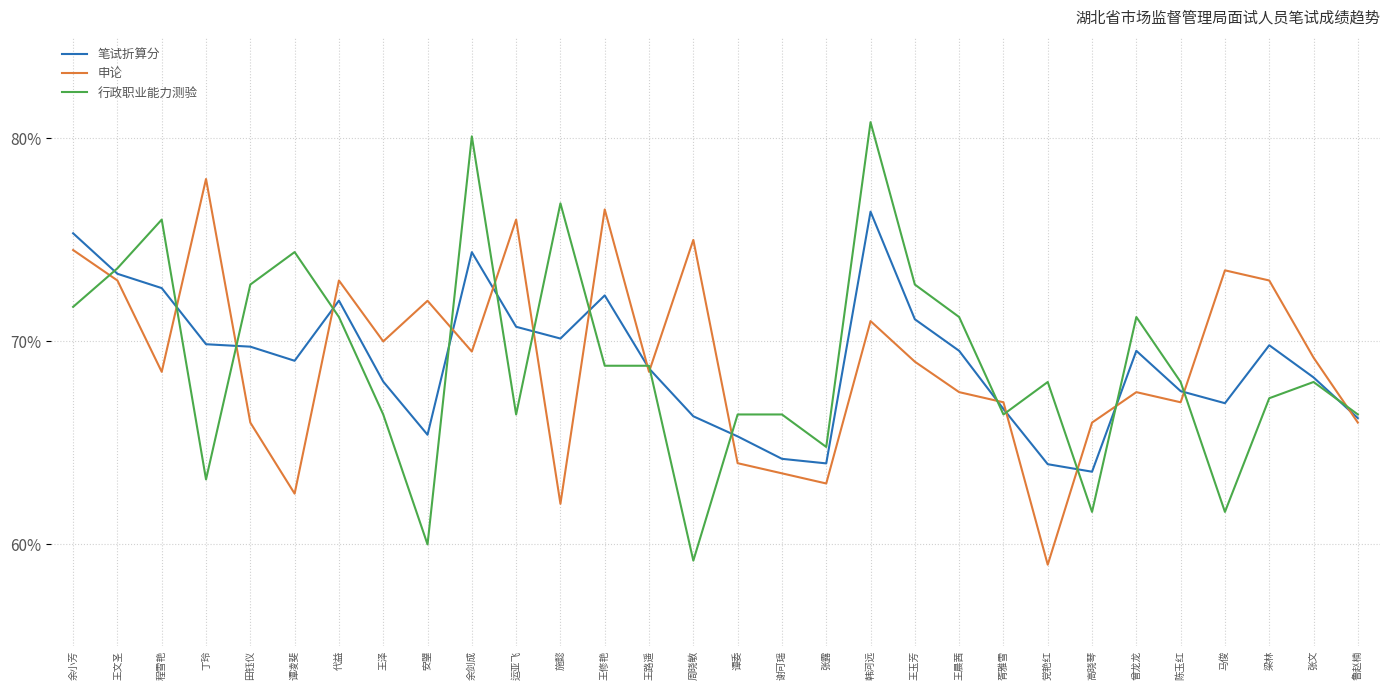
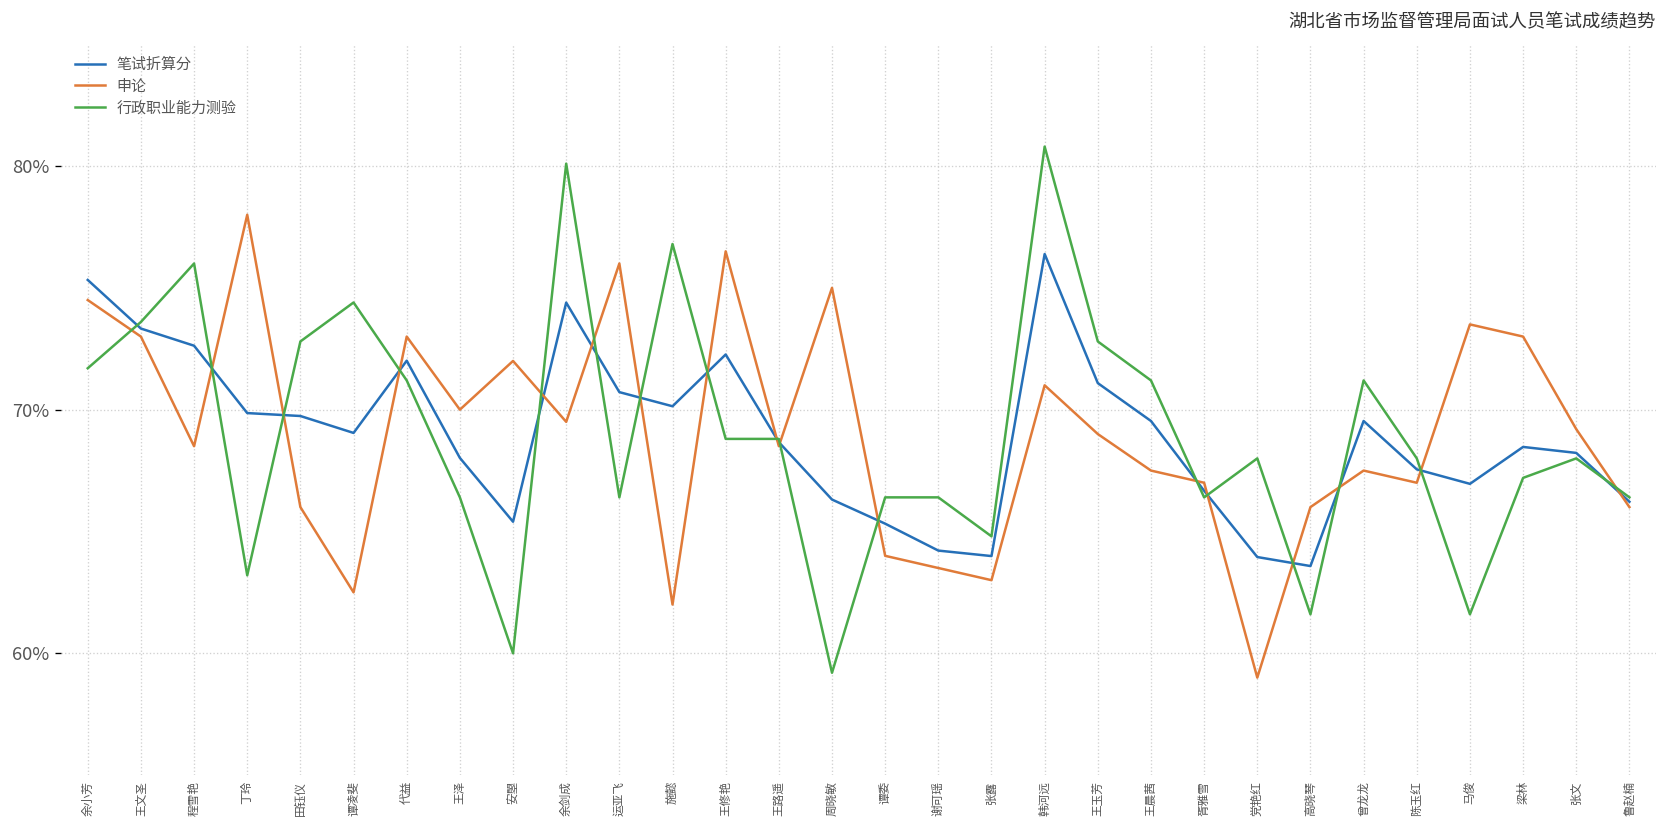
笔试折算分, 梁林: 69.8% -> 68.5%
